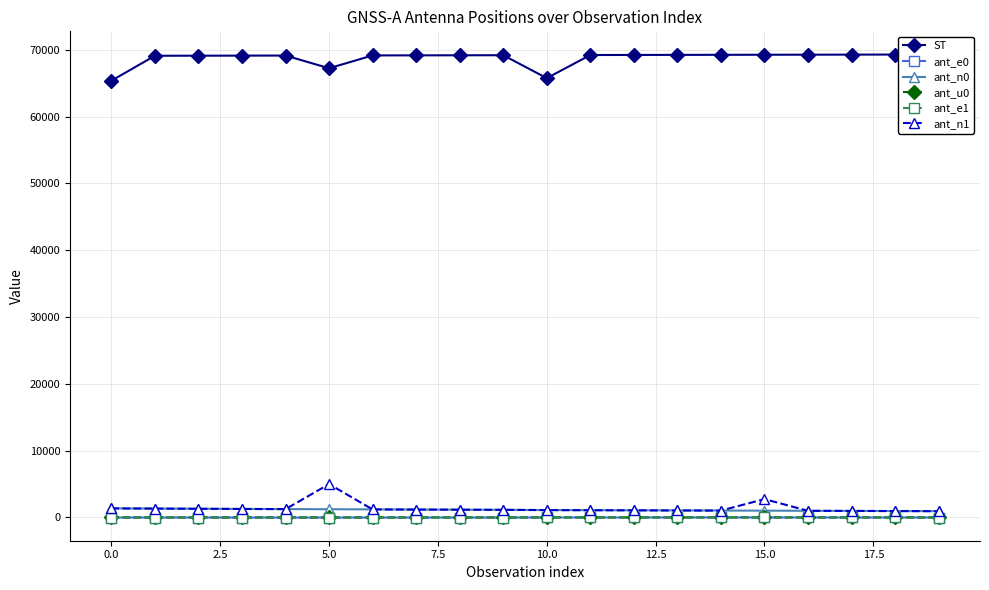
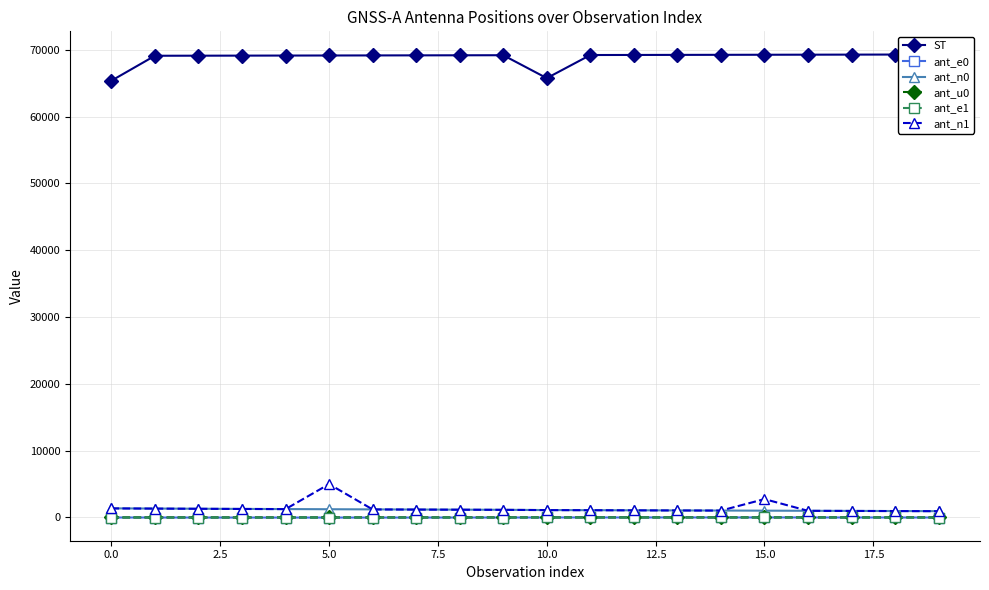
ST, 5.0: 67000 -> 69000
